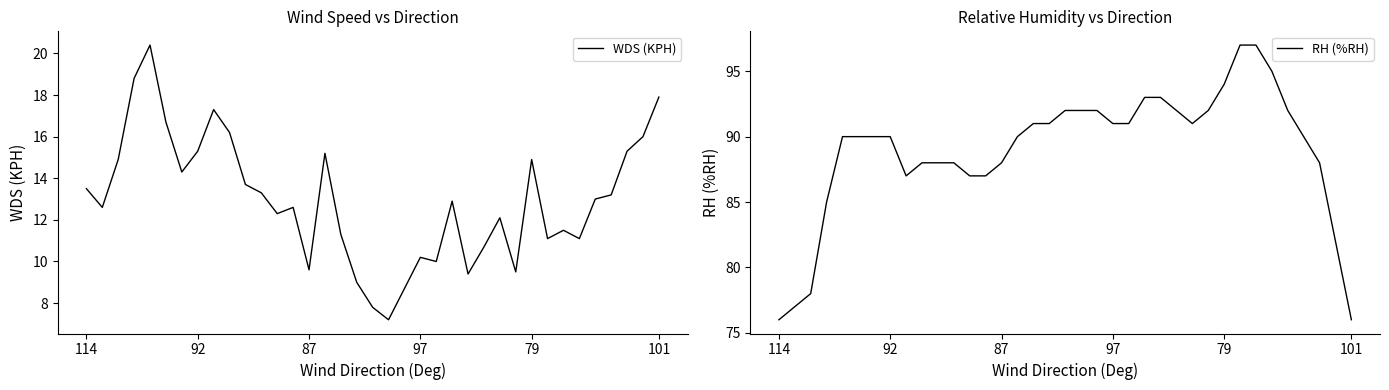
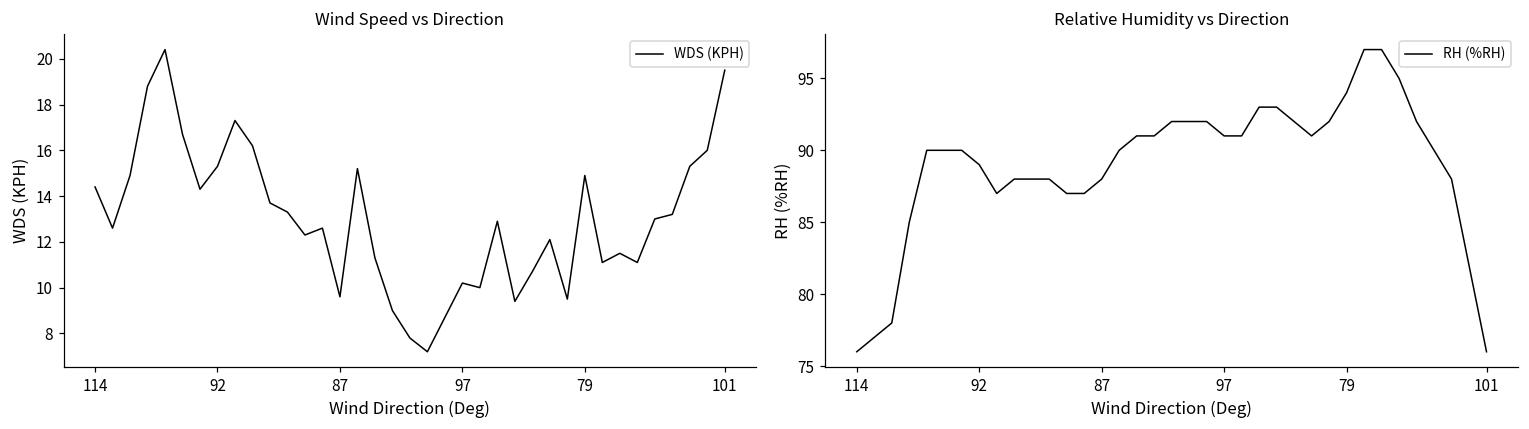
Wind Speed vs Direction, 114: 13.5 -> 14.4
Wind Speed vs Direction, 101: 17.9 -> 19.5
Relative Humidity vs Direction, 92: 90 -> 89
